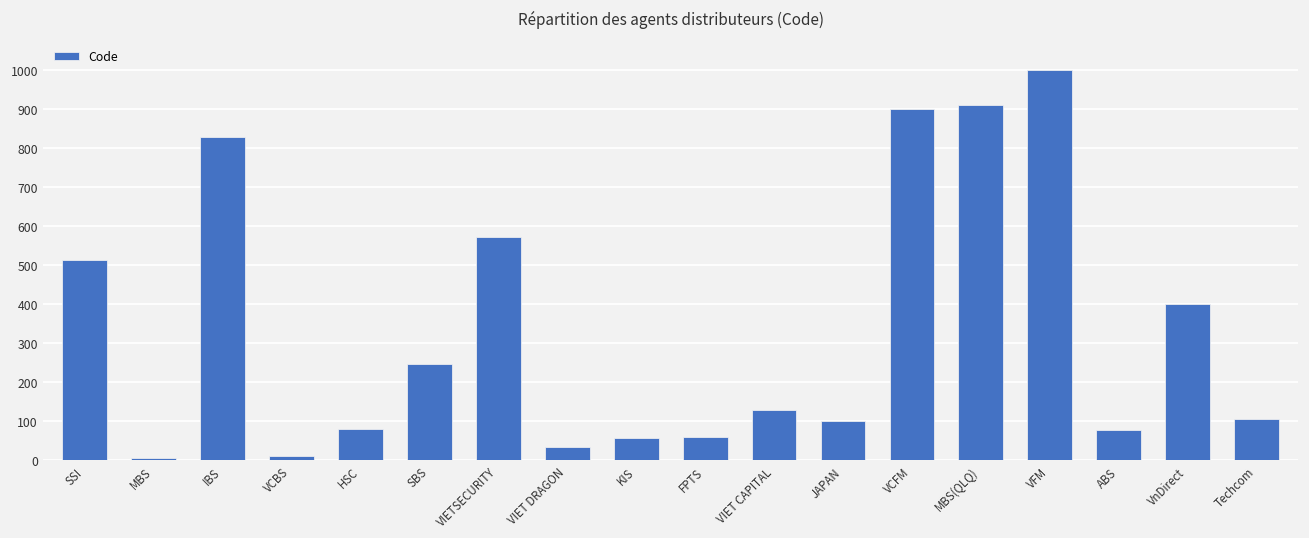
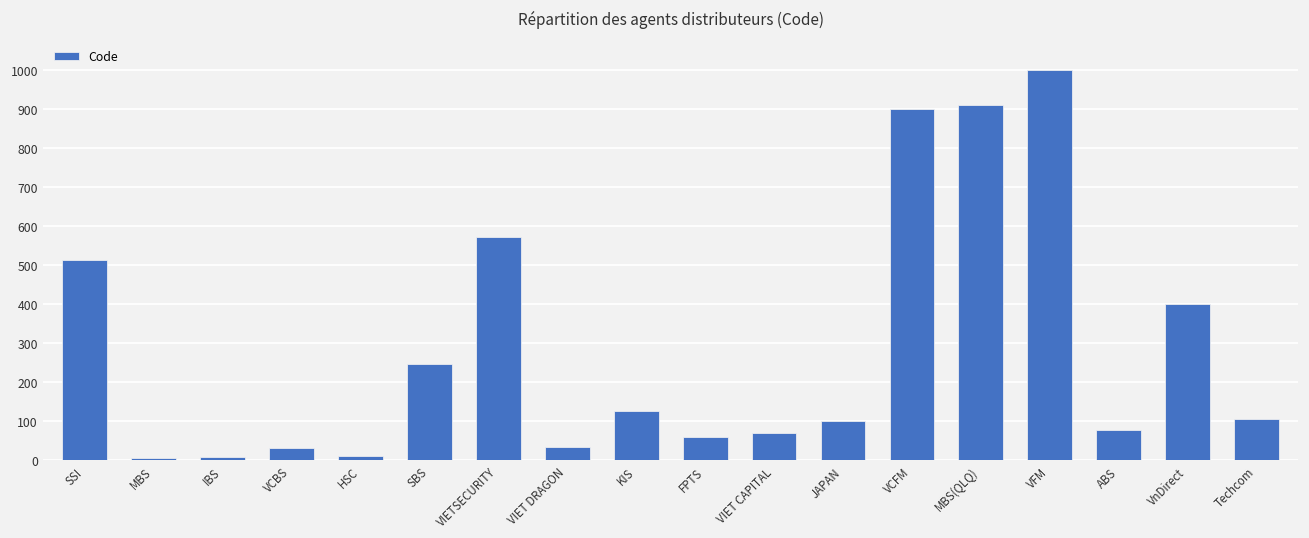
IBS: 830 -> 10
VCBS: 10 -> 30
HSC: 80 -> 10
KIS: 60 -> 130
VIET CAPITAL: 130 -> 70
